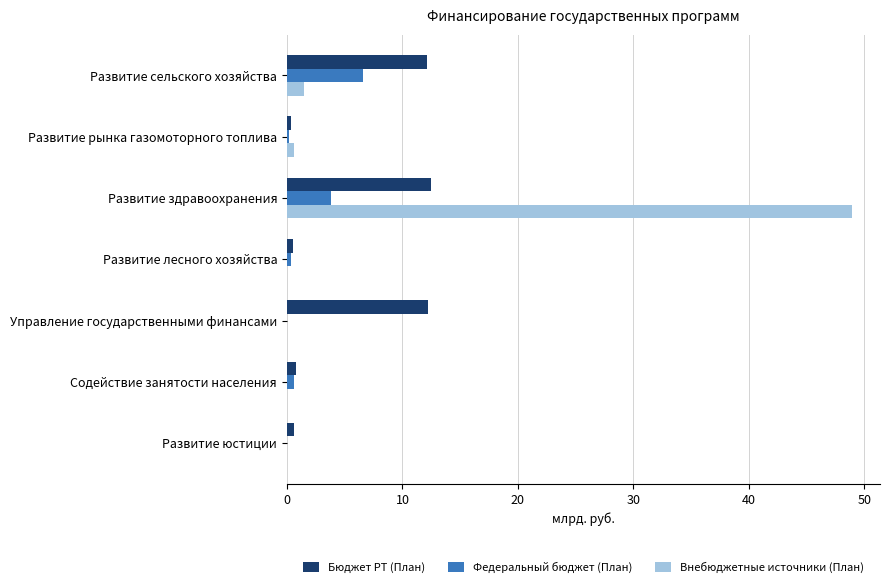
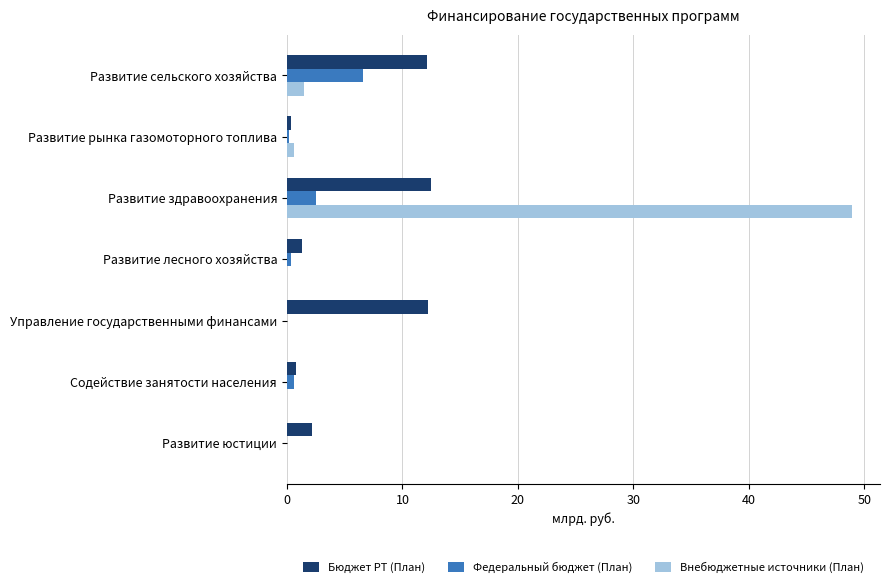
Федеральный бюджет (План), Развитие здравоохранения: 3.8 -> 2.5
Бюджет РТ (План), Развитие лесного хозяйства: 0.5 -> 1.3
Бюджет РТ (План), Развитие юстиции: 0.6 -> 2.1
